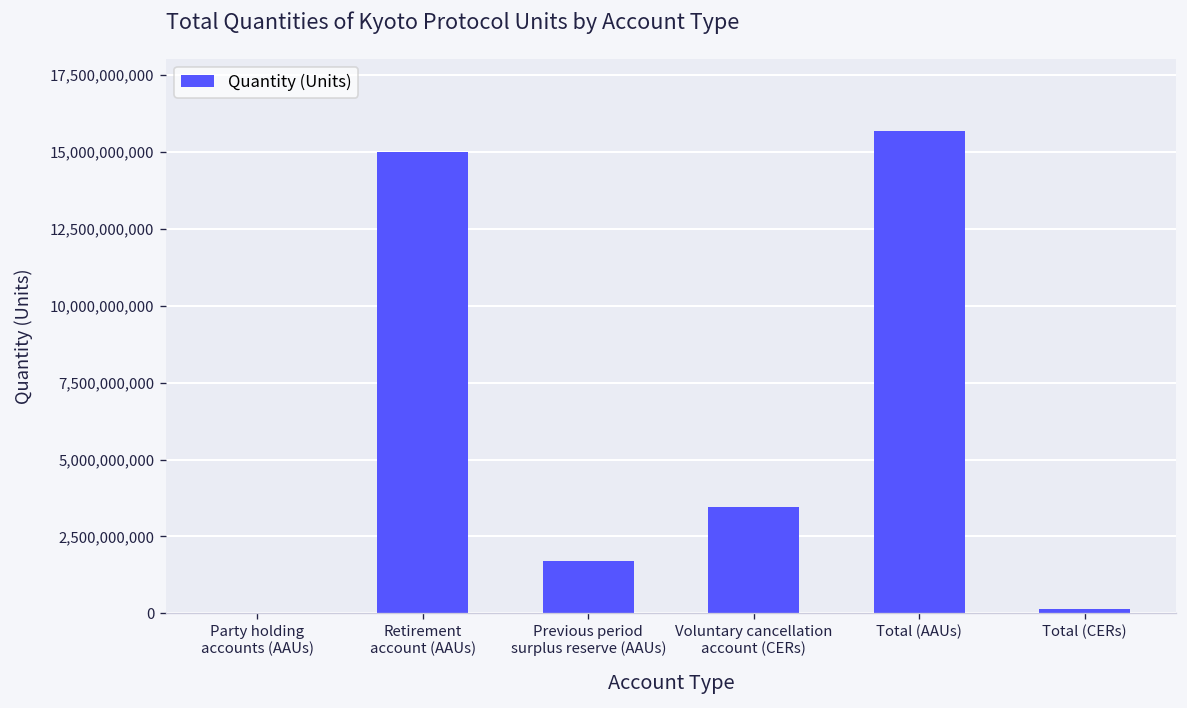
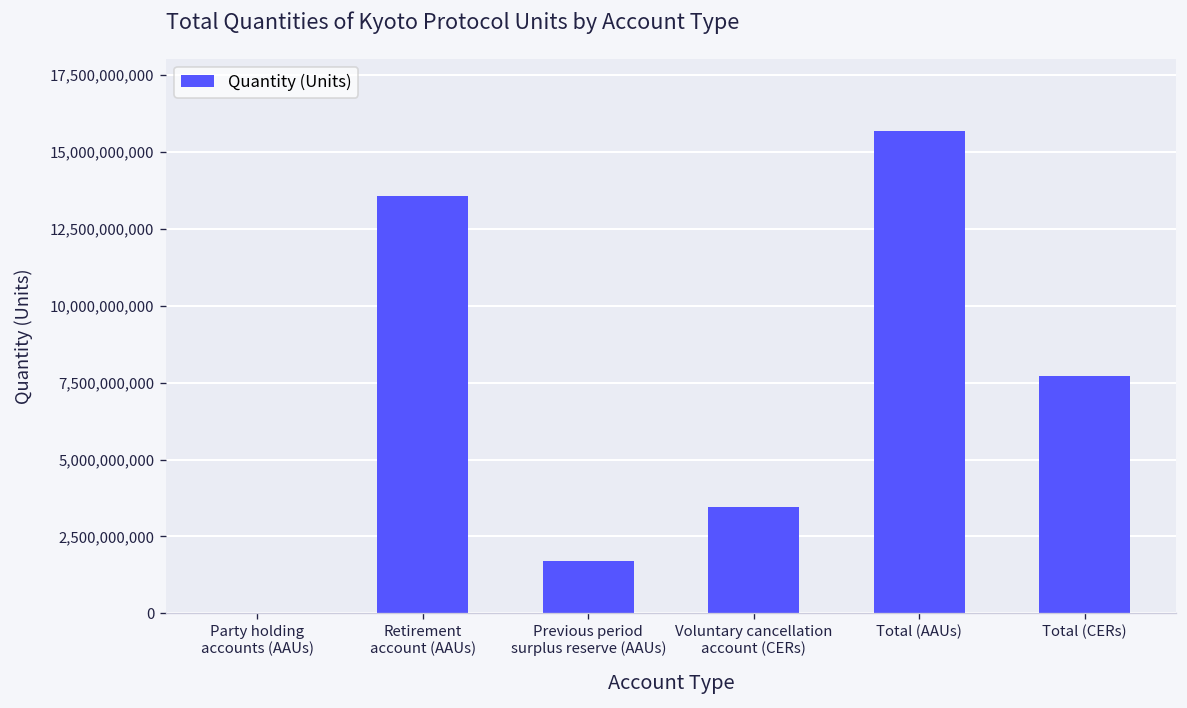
Retirement account (AAUs): 15,000,000,000 -> 13,600,000,000
Total (CERs): 100,000,000 -> 7,700,000,000
